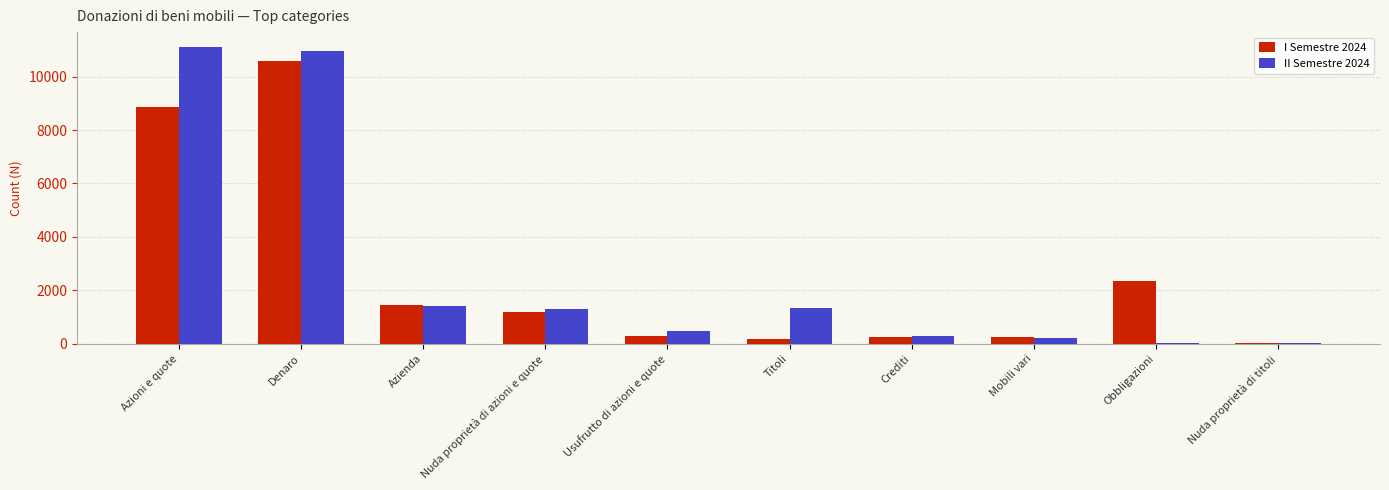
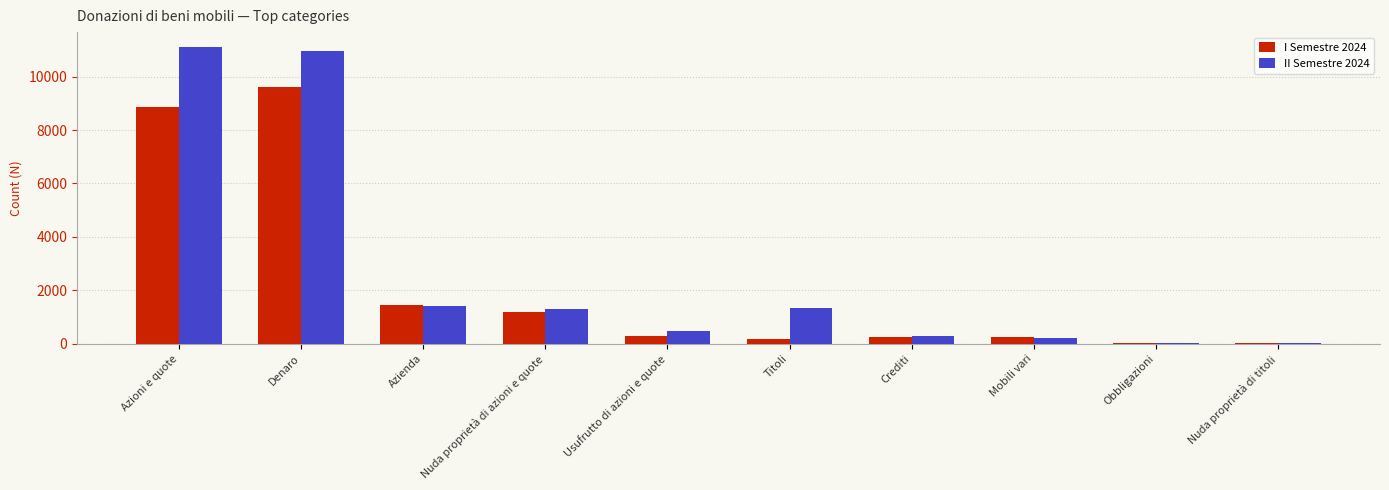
I Semestre 2024, Denaro: 10600 -> 9600
I Semestre 2024, Obbligazioni: 2300 -> 0
